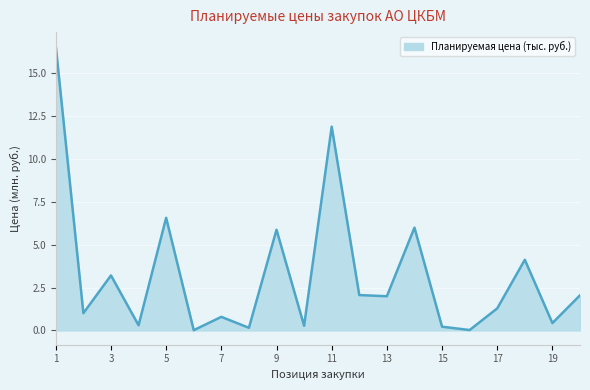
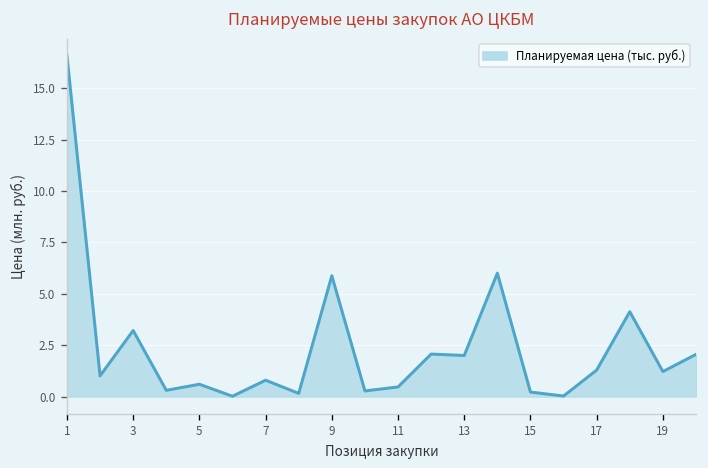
5: 6.6 -> 0.6
11: 11.9 -> 0.5
19: 0.4 -> 1.2
